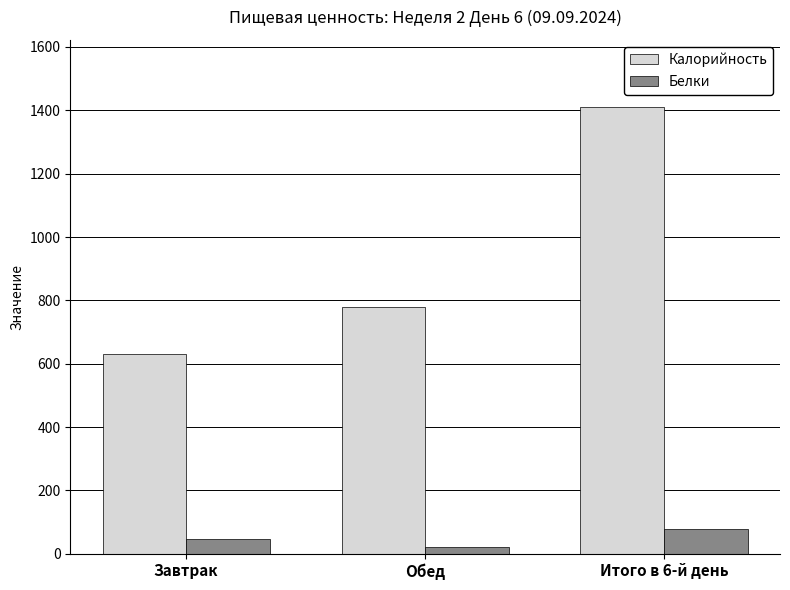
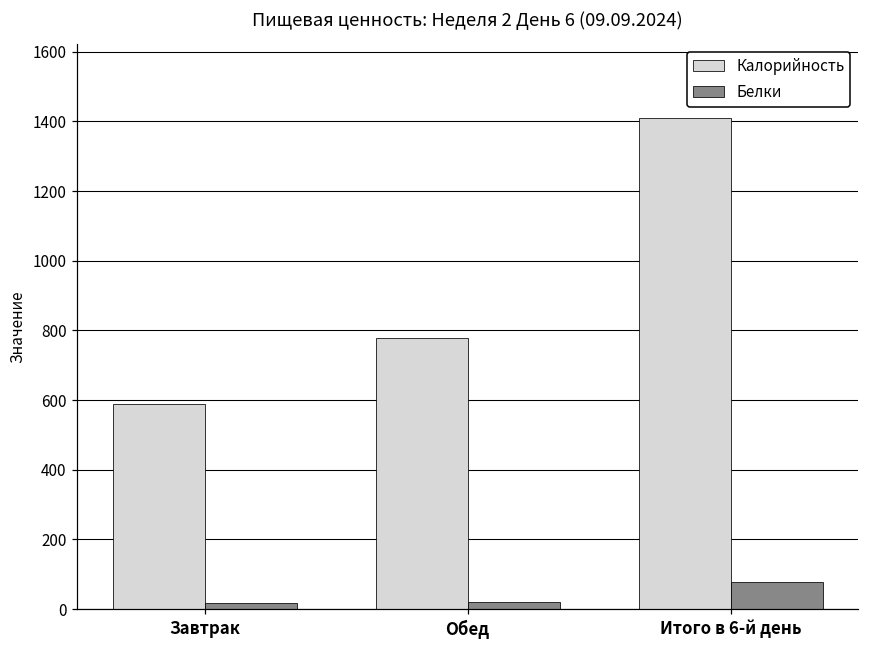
Калорийность, Завтрак: 630 -> 590
Белки, Завтрак: 50 -> 20
